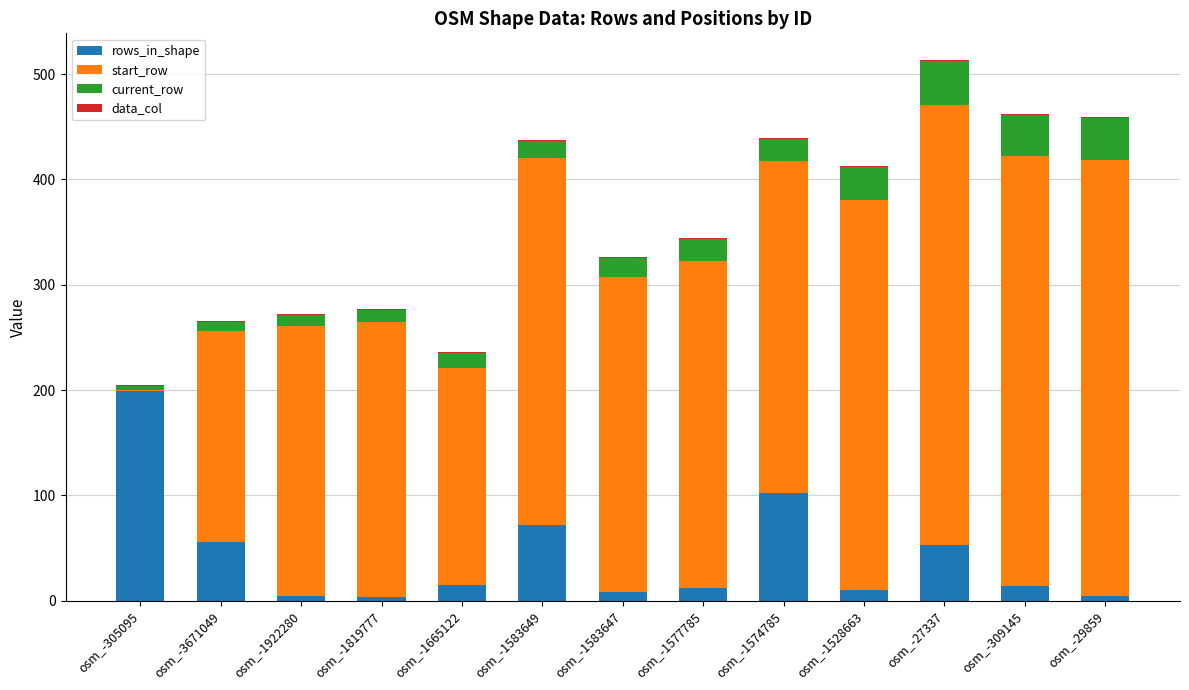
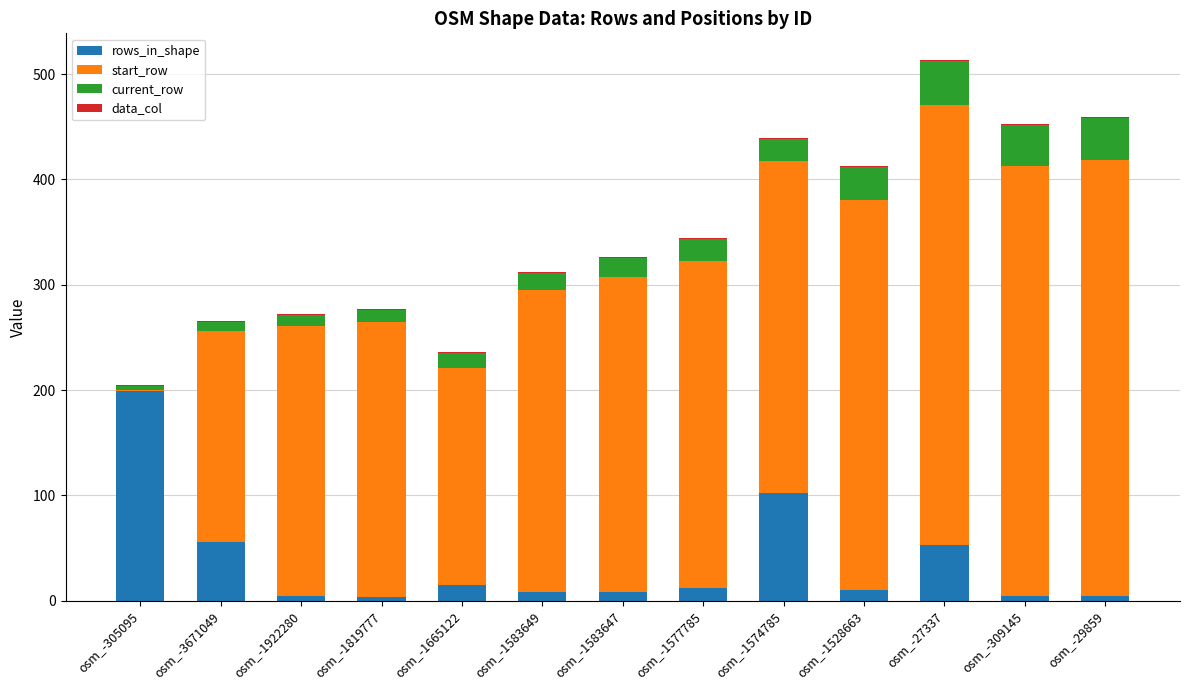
rows_in_shape, osm_-1583649: 72 -> 8
start_row, osm_-1583649: 348 -> 287
rows_in_shape, osm_-309145: 14 -> 5
